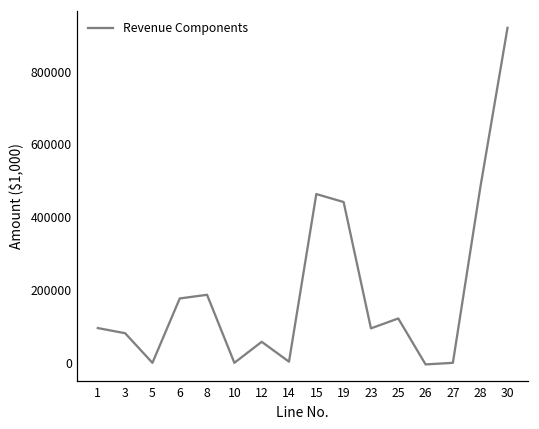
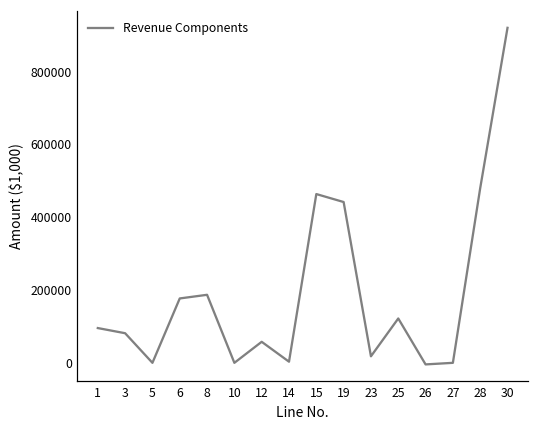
23: 90000 -> 20000
